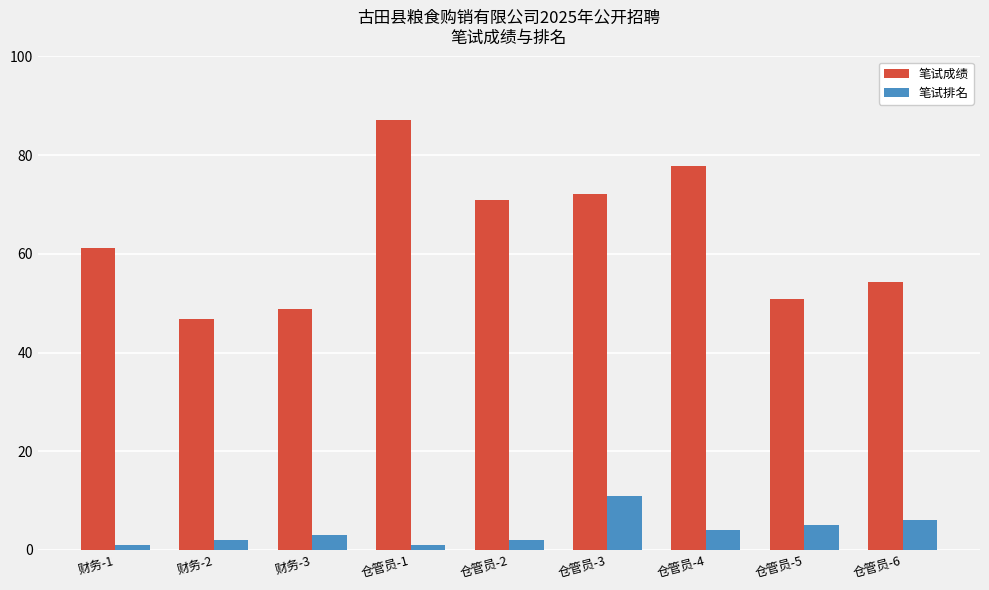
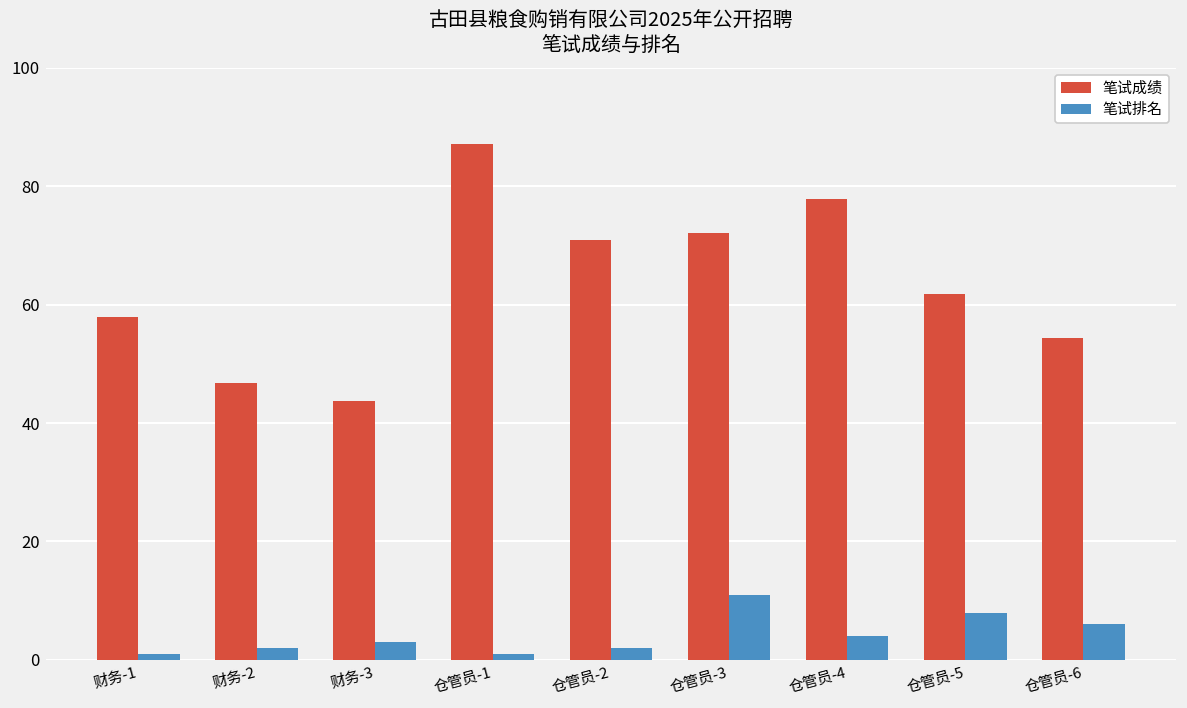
笔试成绩, 财务-1: 61 -> 58
笔试成绩, 财务-3: 49 -> 44
笔试成绩, 仓管员-5: 51 -> 62
笔试排名, 仓管员-5: 5 -> 8
